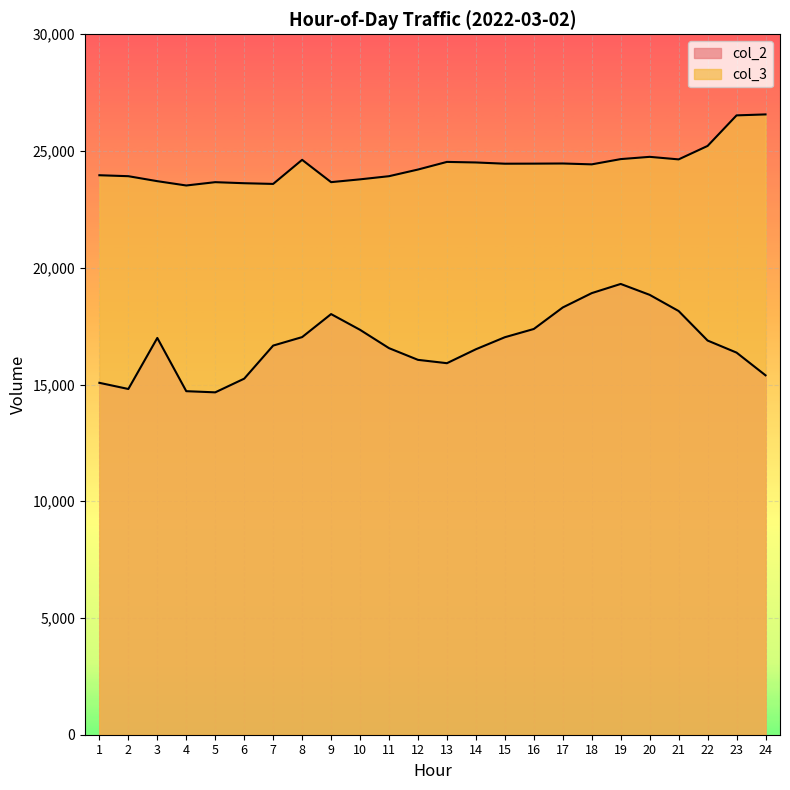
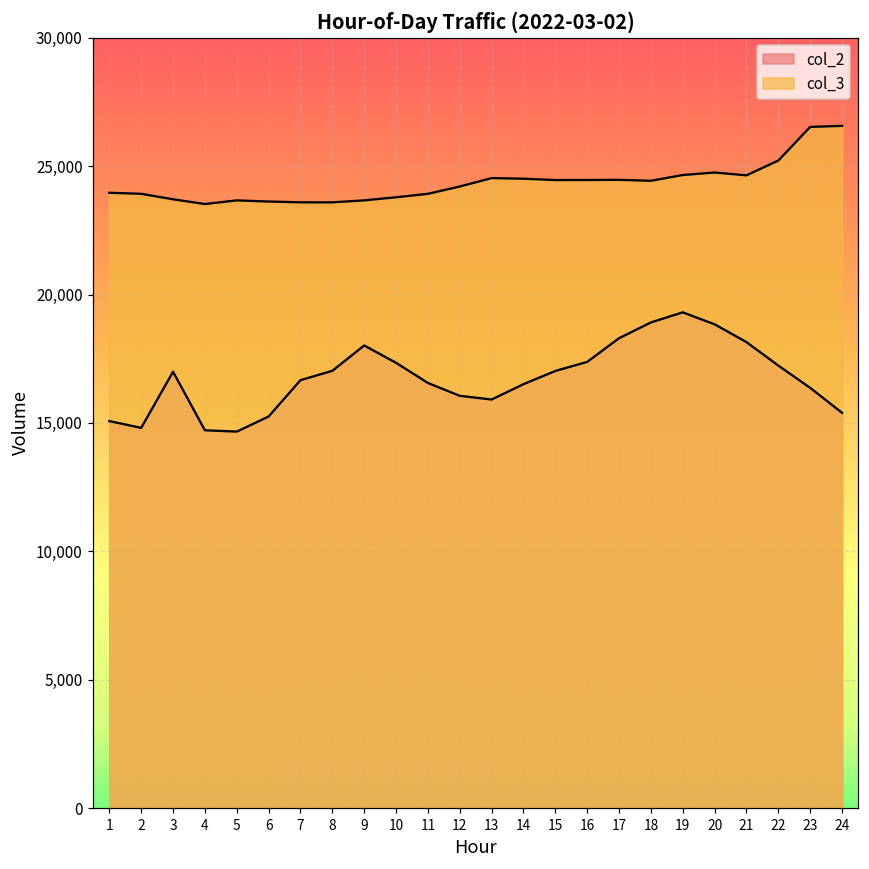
col_3, 8: 24,600 -> 23,600
col_2, 22: 16,900 -> 17,200
